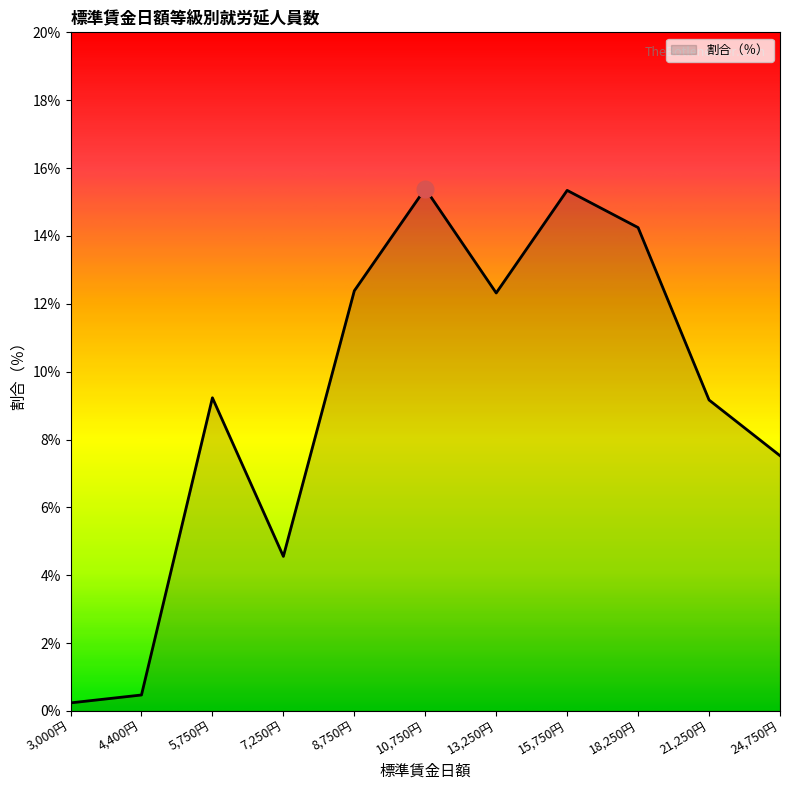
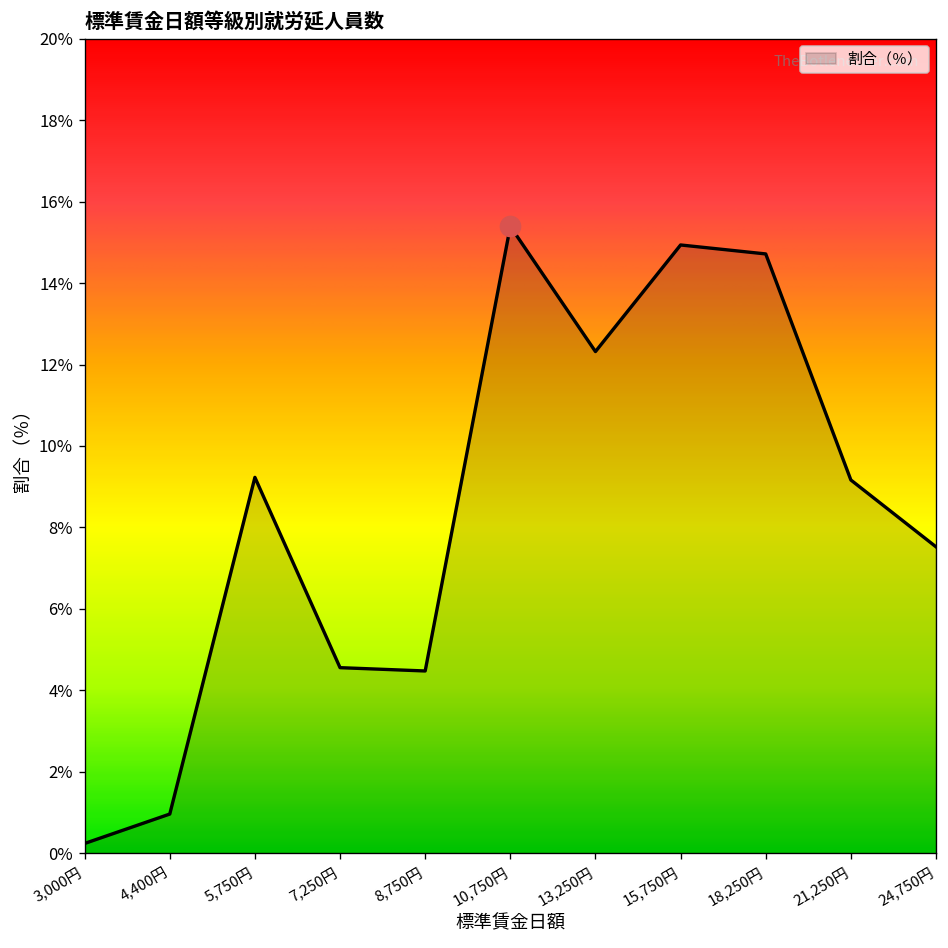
割合（％）, 4,400円: 0.5% -> 1.0%
割合（％）, 8,750円: 12.4% -> 4.5%
割合（％）, 15,750円: 15.3% -> 14.9%
割合（％）, 18,250円: 14.2% -> 14.7%
